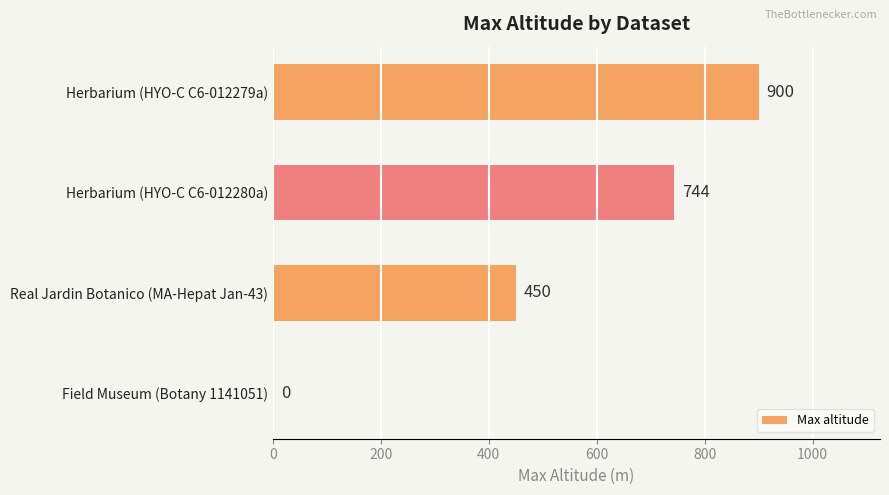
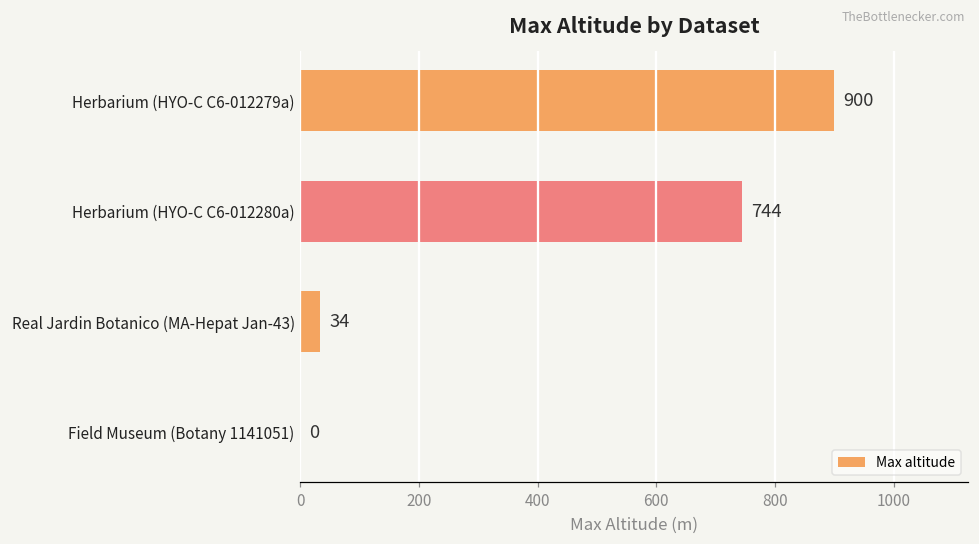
Real Jardin Botanico (MA-Hepat Jan-43): 450 -> 34
